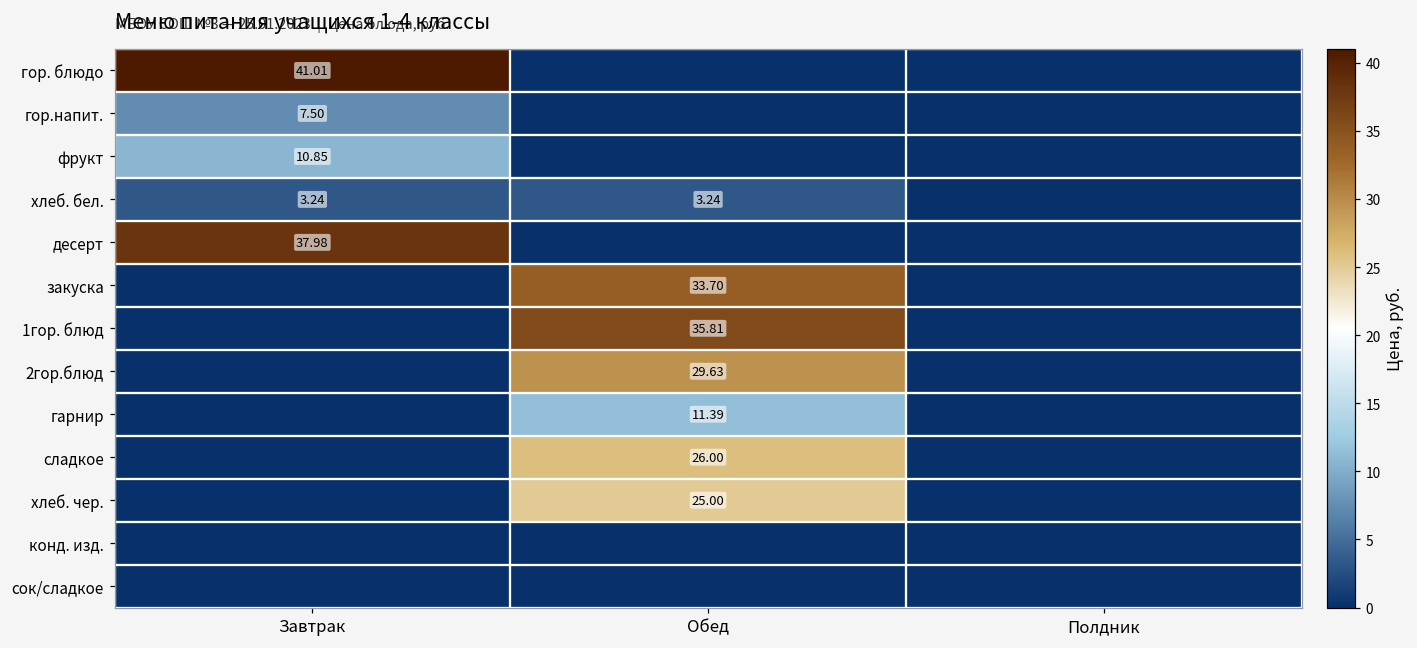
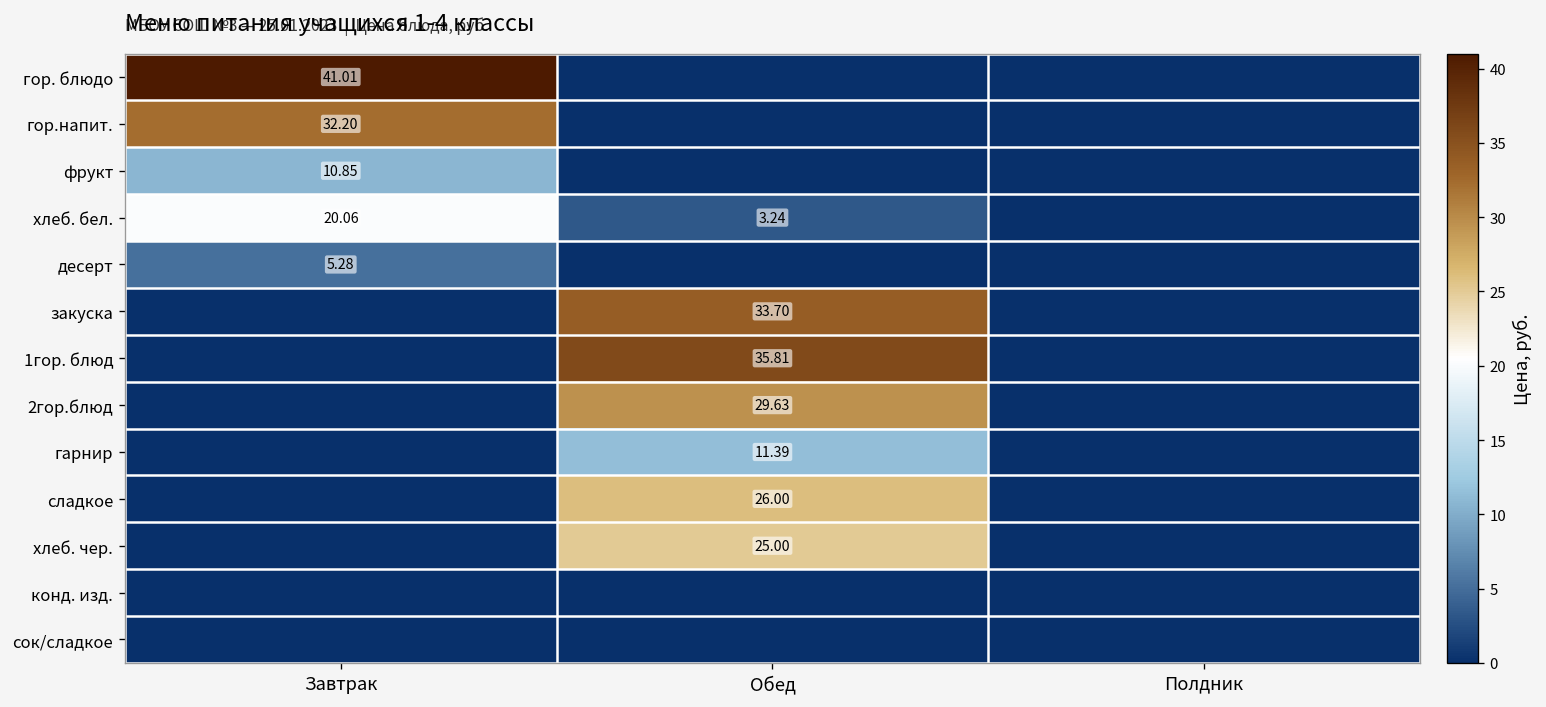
гор.напит., Завтрак: 7.50 -> 32.20
хлеб. бел., Завтрак: 3.24 -> 20.06
десерт, Завтрак: 37.98 -> 5.28
